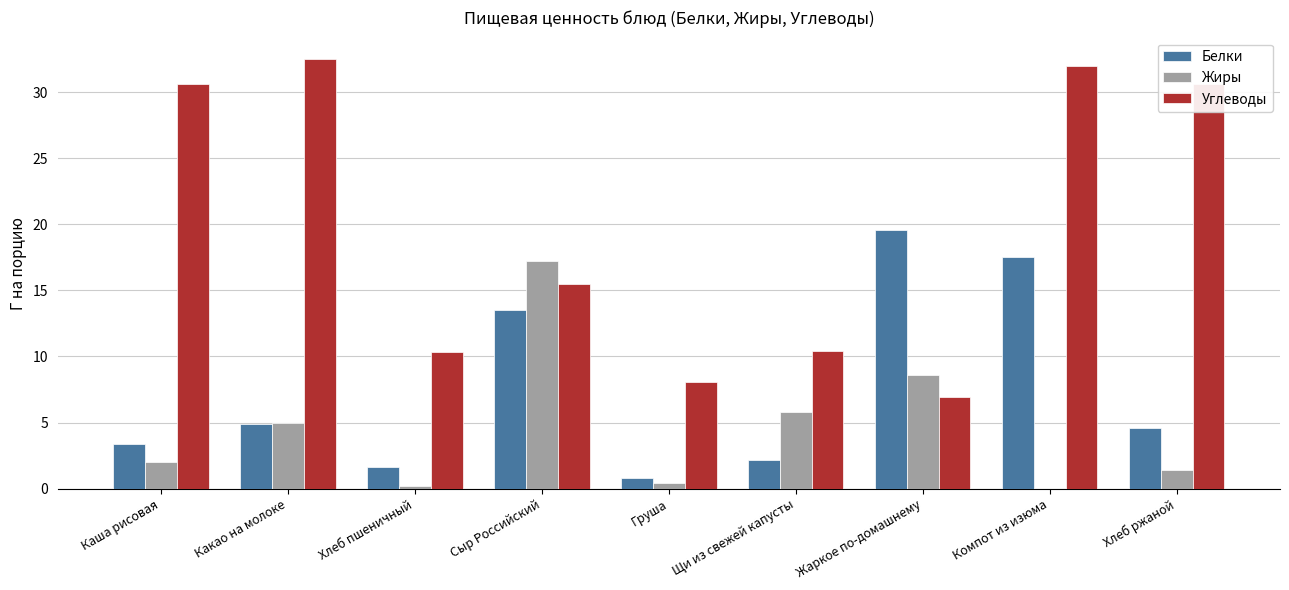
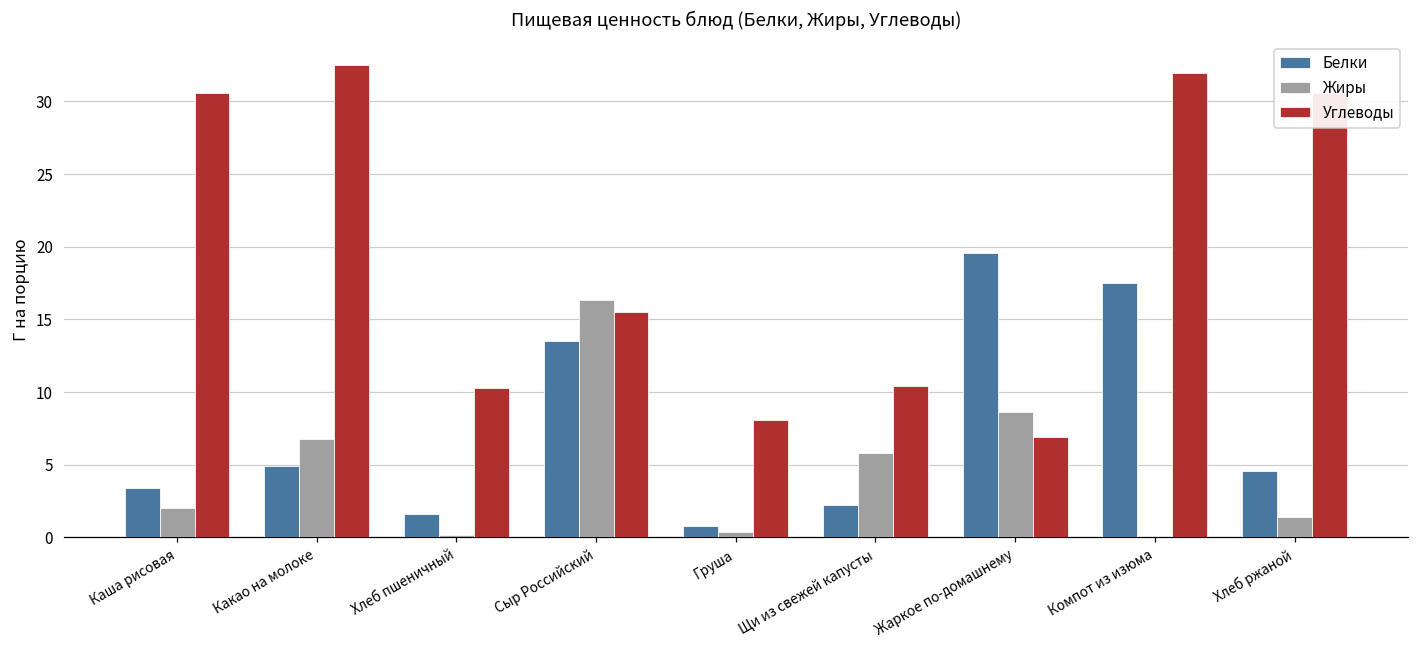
Жиры, Какао на молоке: 5.0 -> 6.8
Жиры, Сыр Российский: 17.2 -> 16.3
